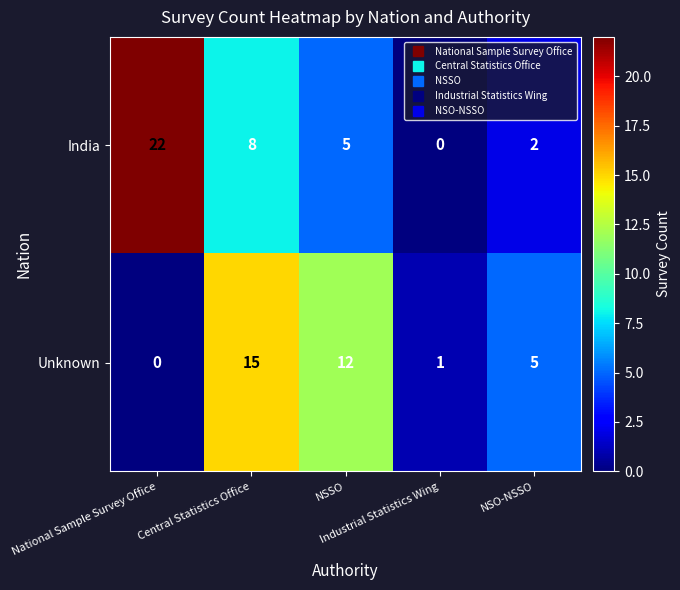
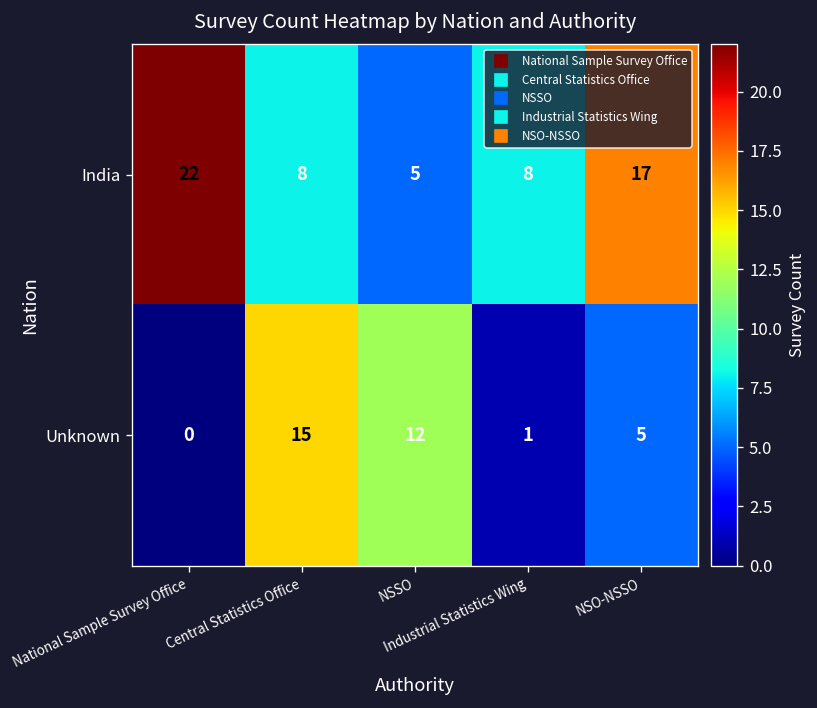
India, Industrial Statistics Wing: 0 -> 8
India, NSO-NSSO: 2 -> 17
